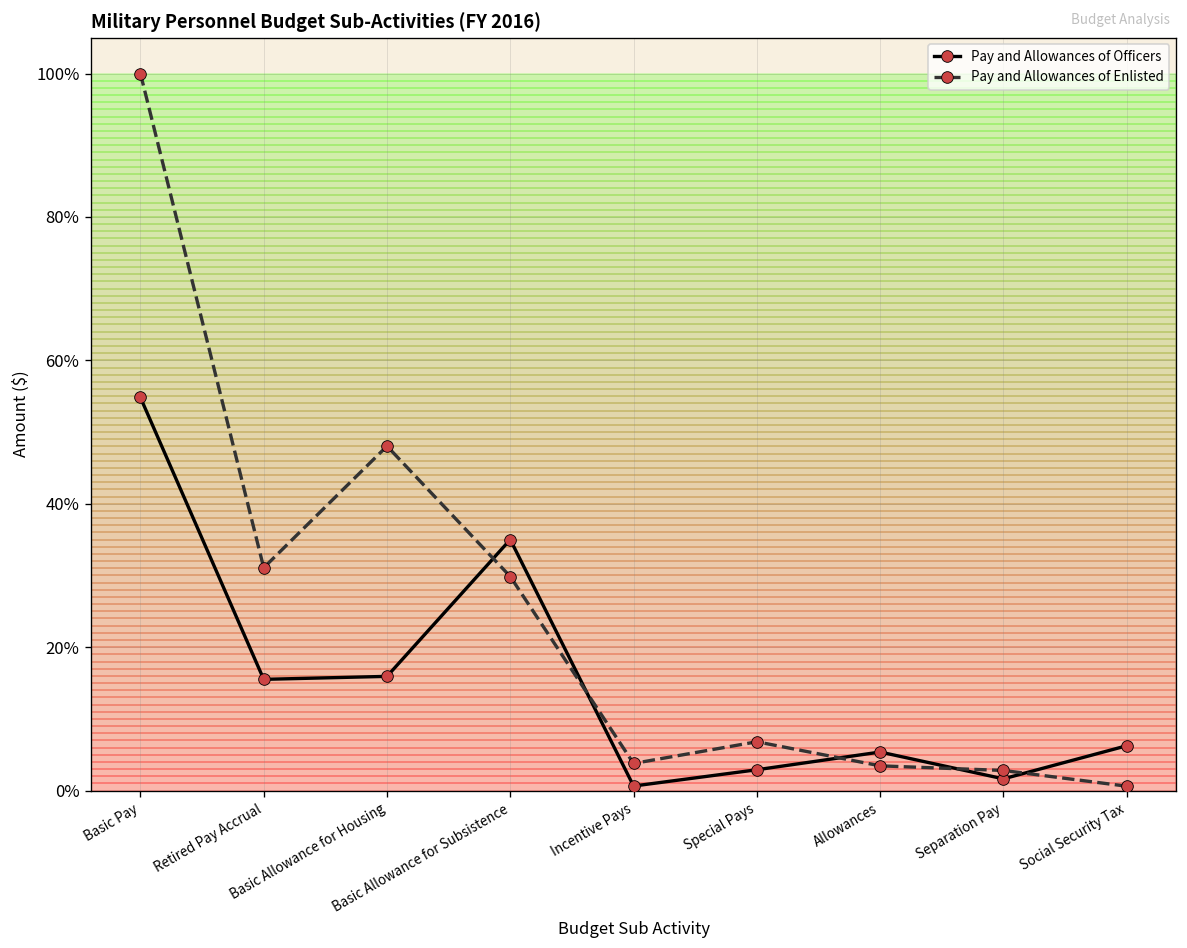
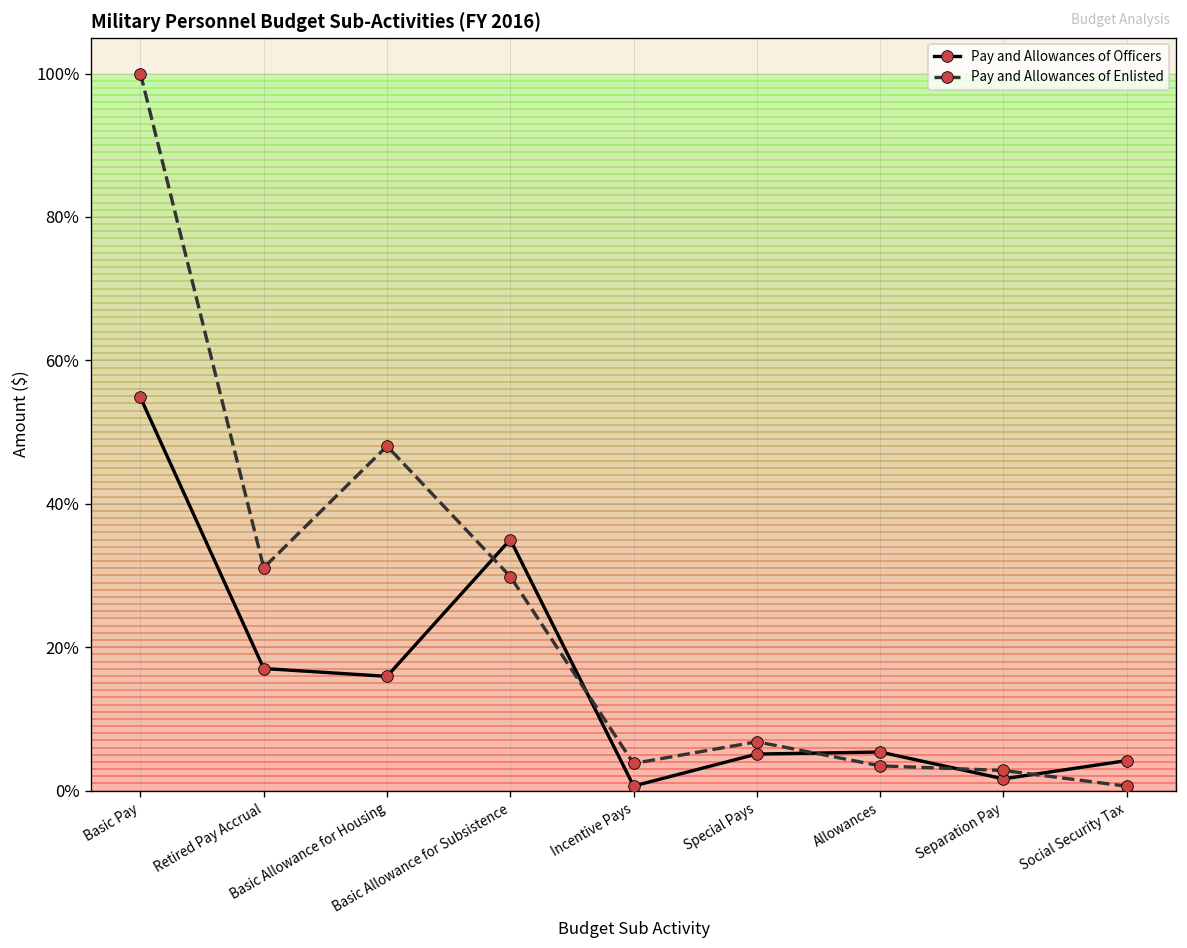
Pay and Allowances of Officers, Retired Pay Accrual: 16% -> 17%
Pay and Allowances of Officers, Special Pays: 3% -> 5%
Pay and Allowances of Officers, Social Security Tax: 6% -> 4%
